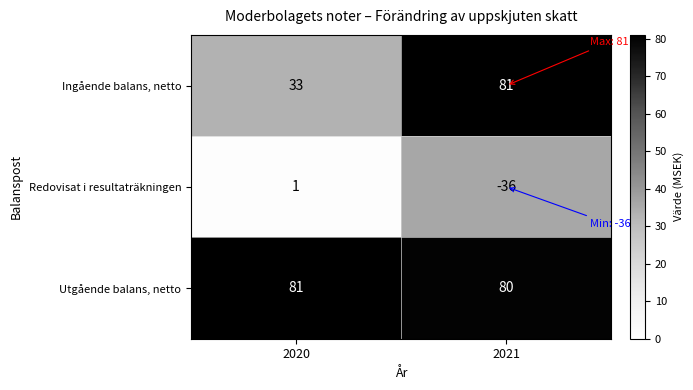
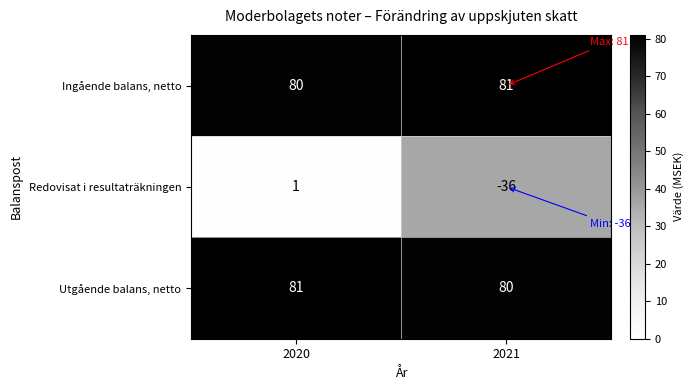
Ingående balans, netto, 2020: 33 -> 80
